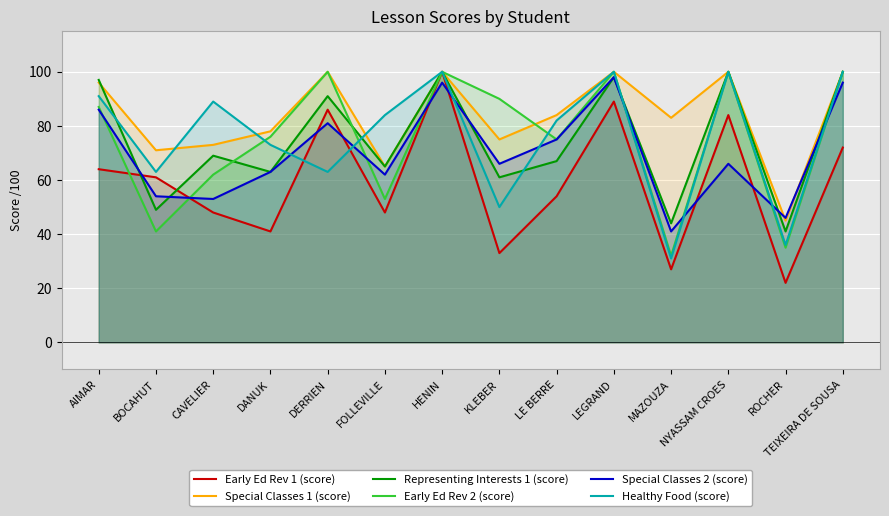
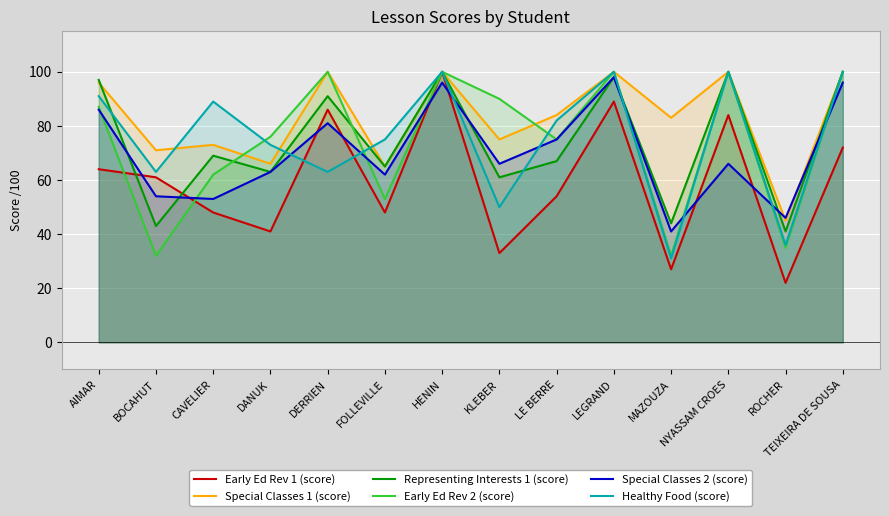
Representing Interests 1 (score), BOCAHUT: 49 -> 43
Early Ed Rev 2 (score), BOCAHUT: 41 -> 32
Special Classes 1 (score), DANUK: 78 -> 66
Healthy Food (score), FOLLEVILLE: 84 -> 75
